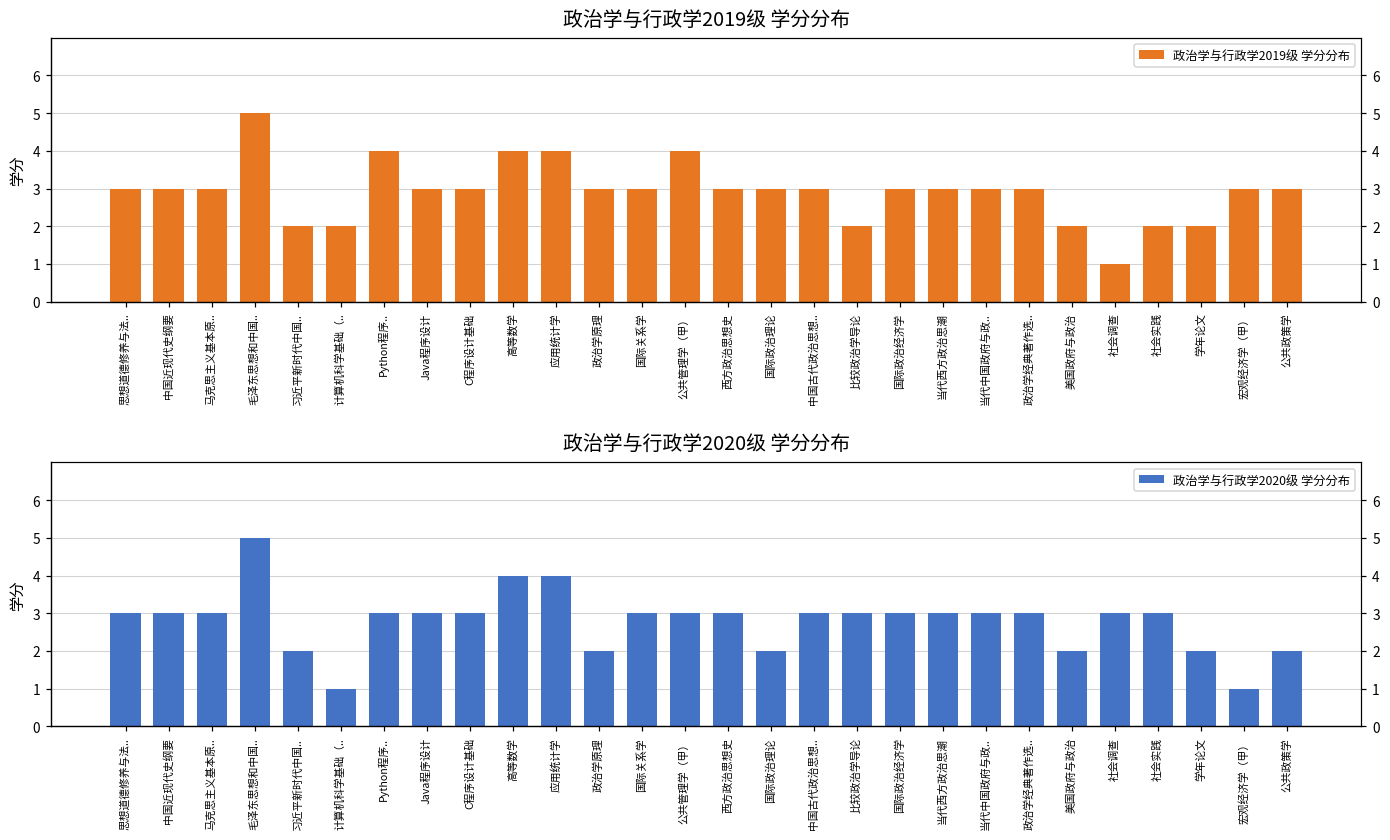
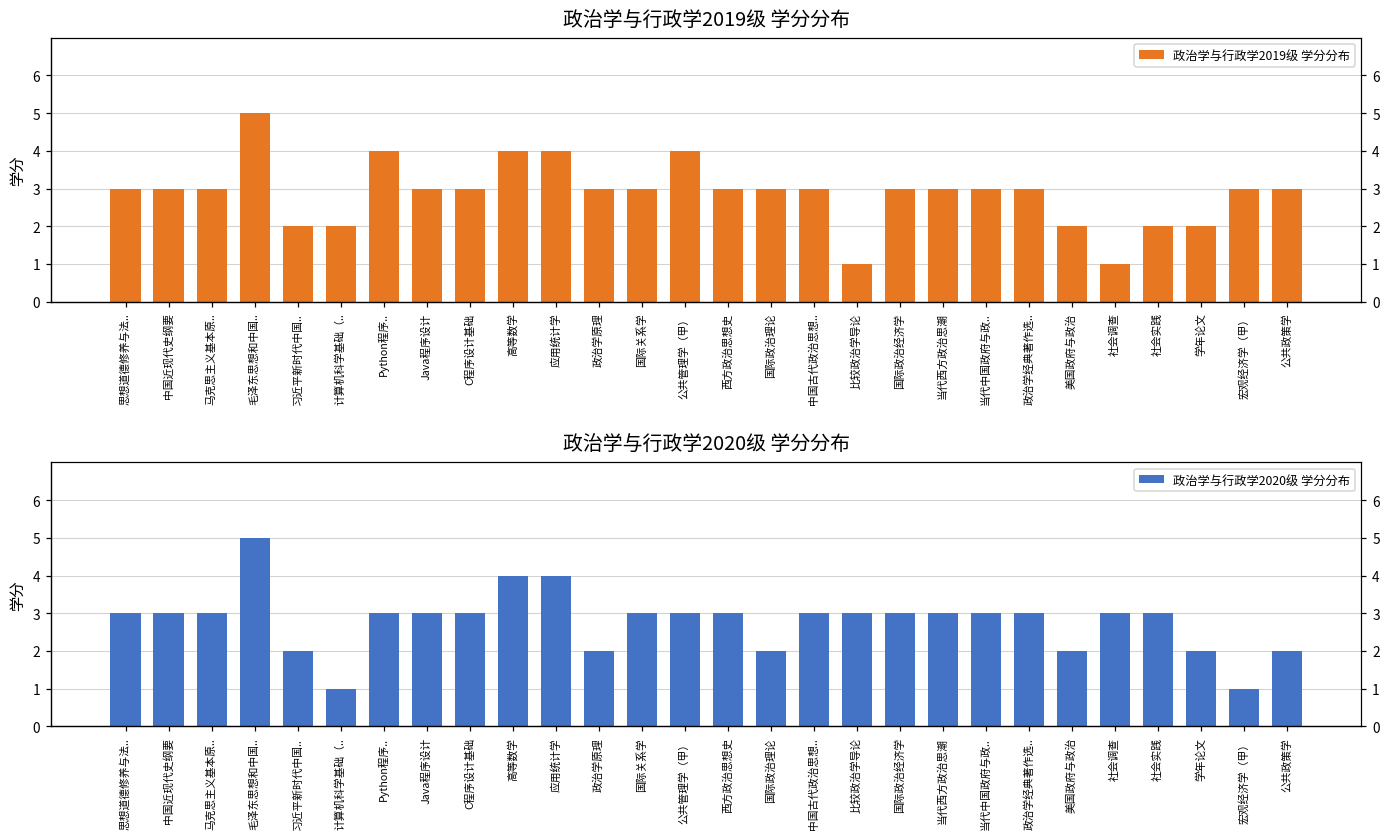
政治学与行政学2019级 学分分布, 比较政治学导论: 2 -> 1
